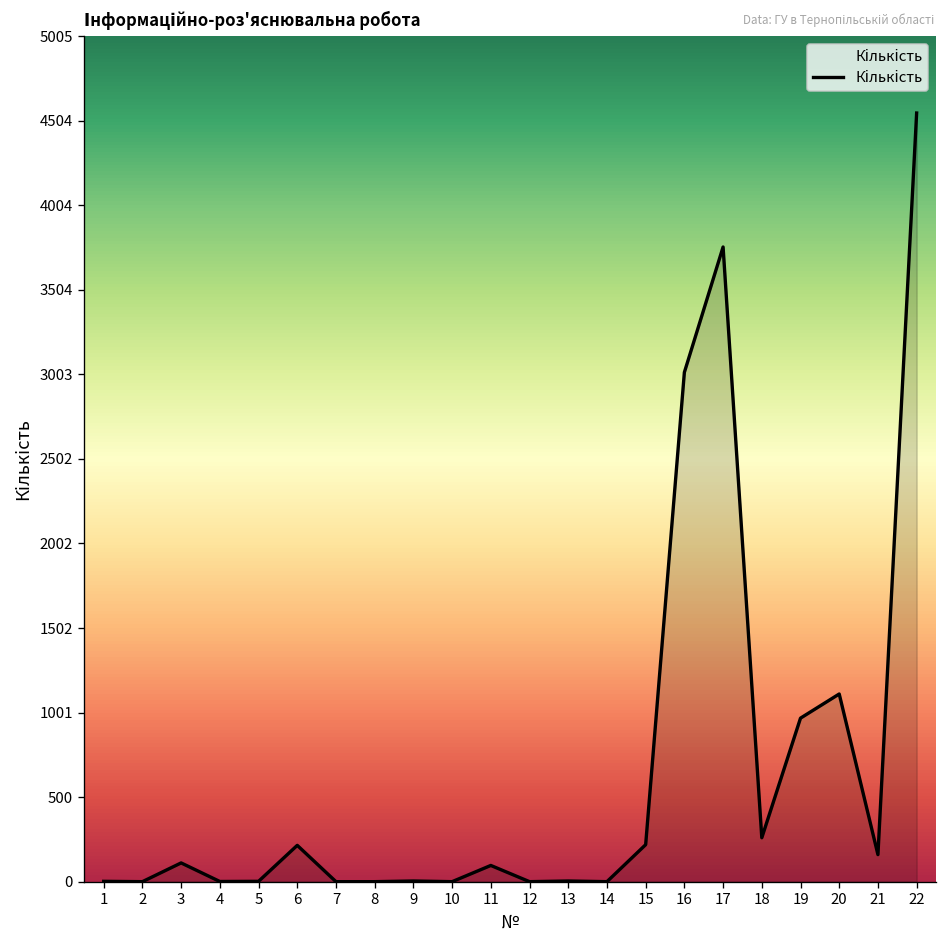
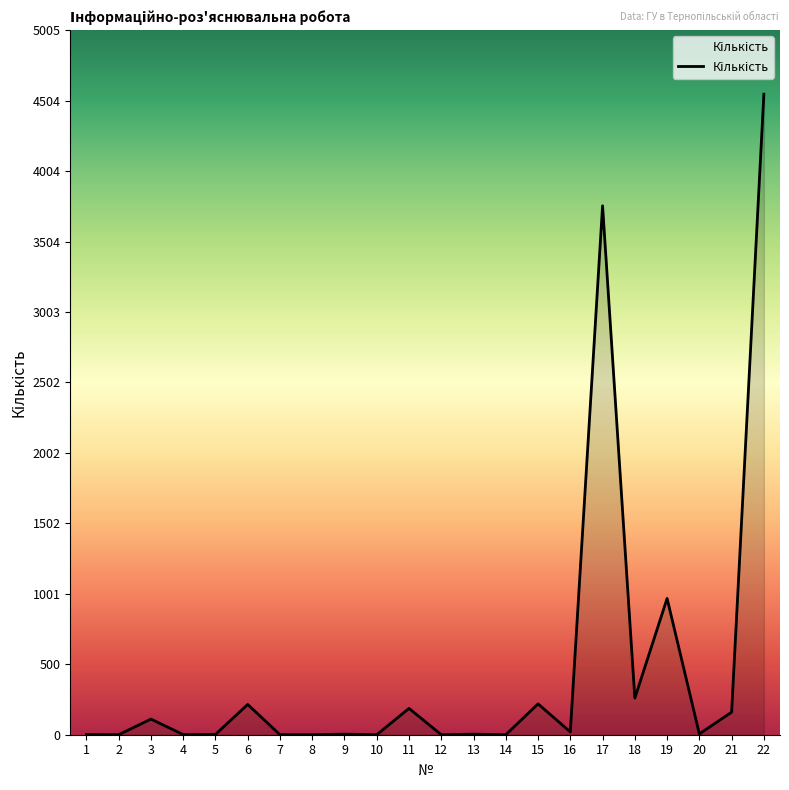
11: 100 -> 190
16: 3020 -> 20
20: 1110 -> 10
